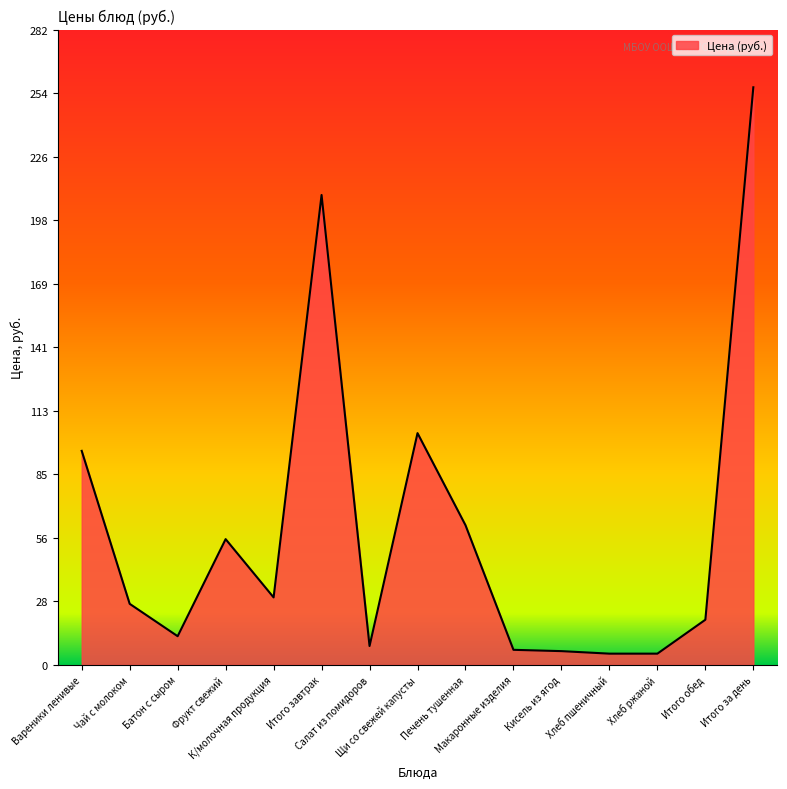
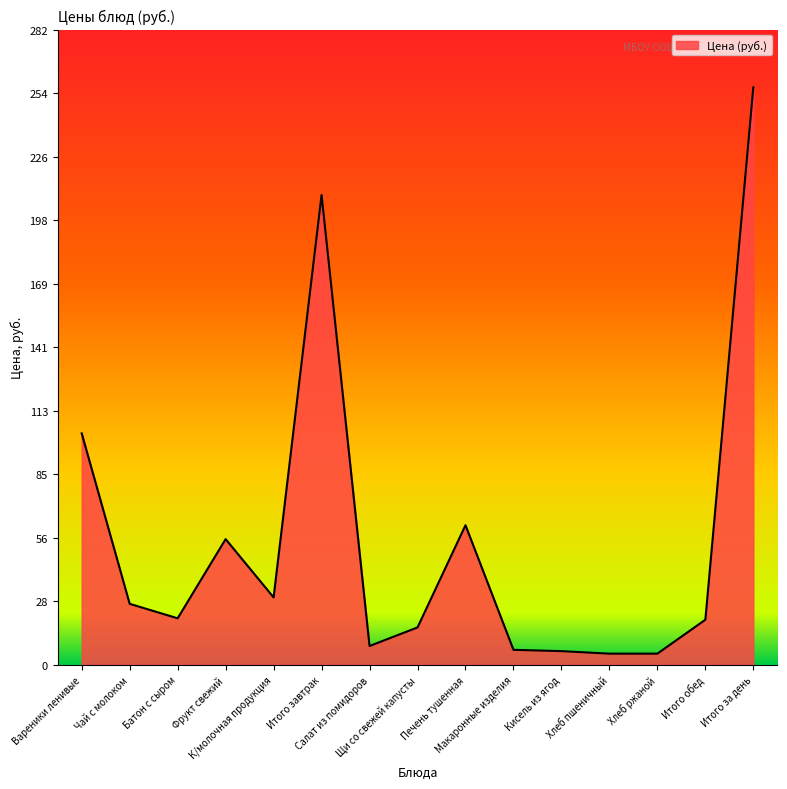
Вареники ленивые: 95 -> 103
Батон с сыром: 13 -> 21
Щи со свежей капусты: 103 -> 17
